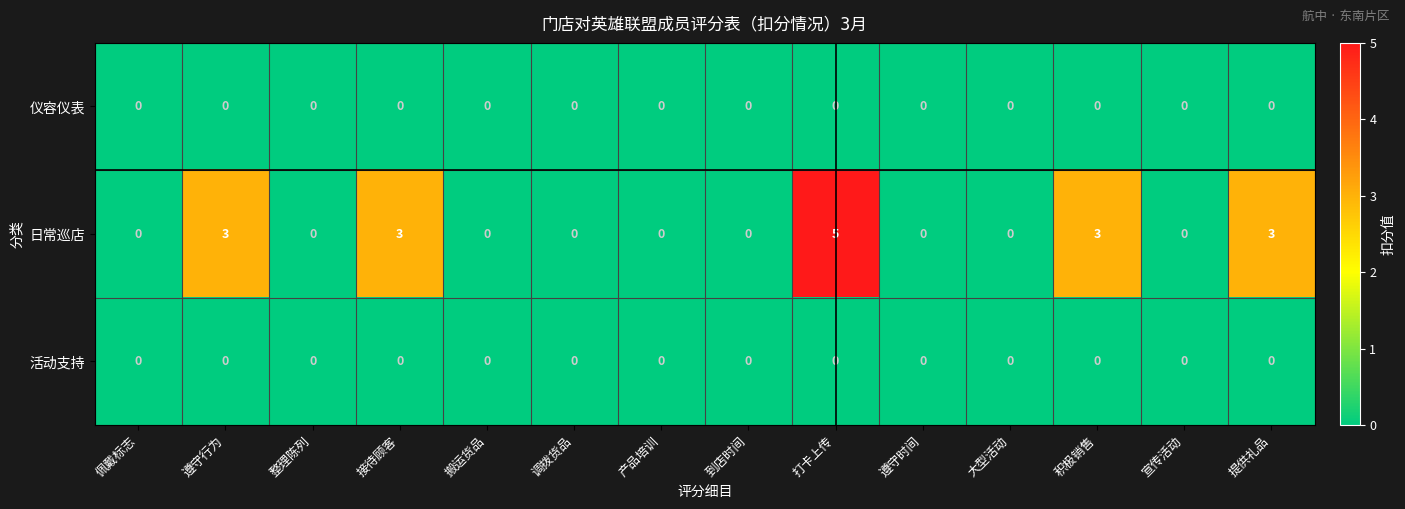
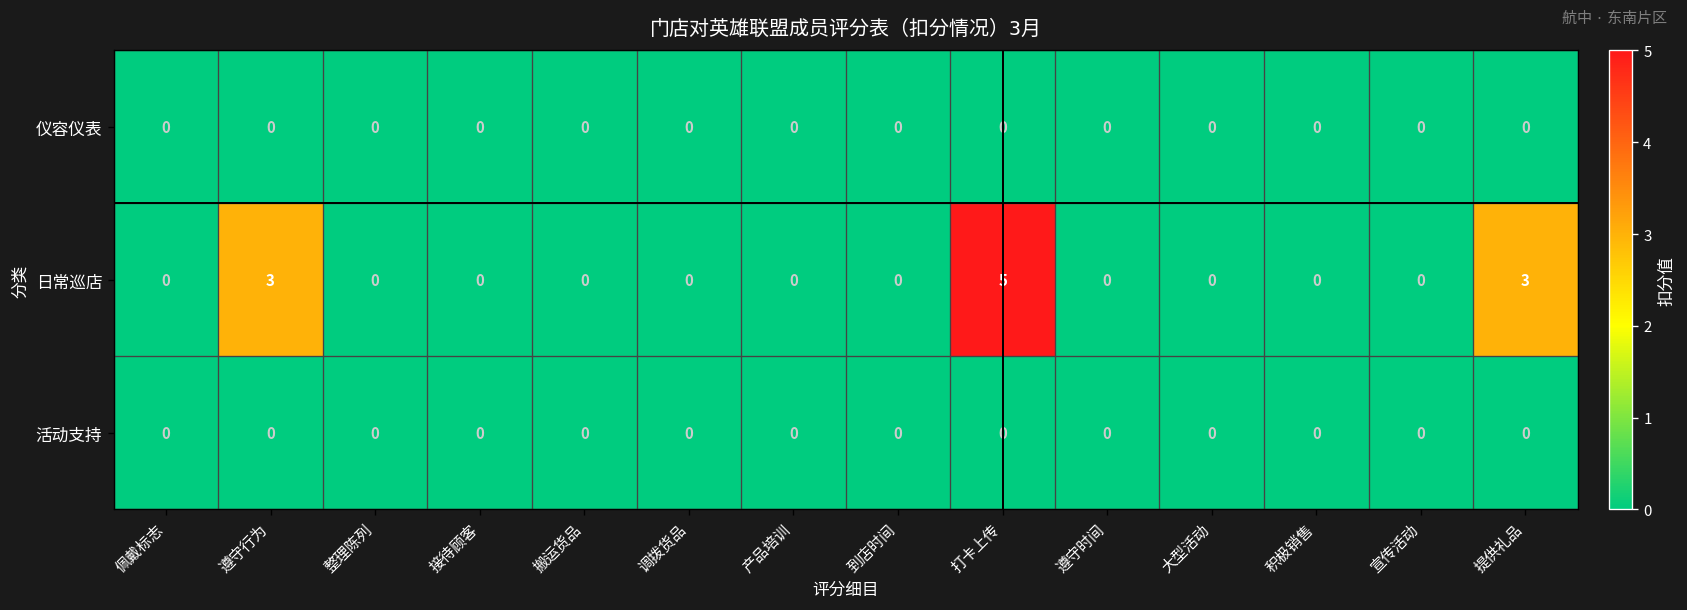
日常巡店, 接待顾客: 3 -> 0
日常巡店, 积极销售: 3 -> 0
